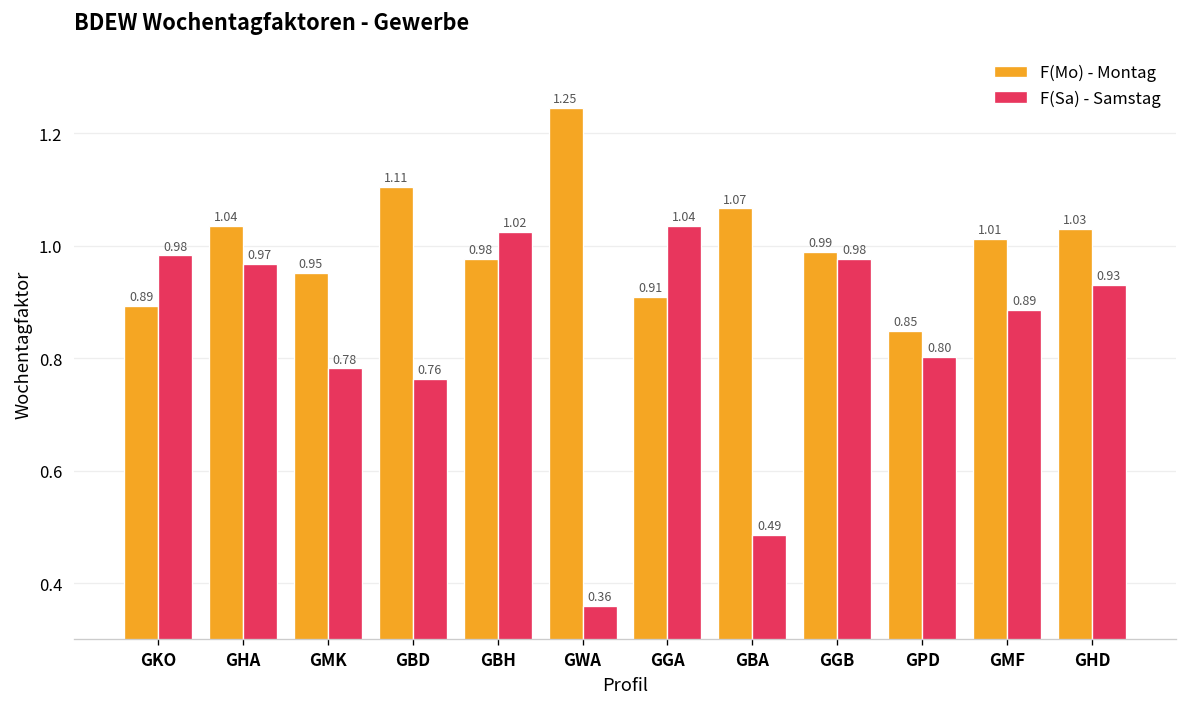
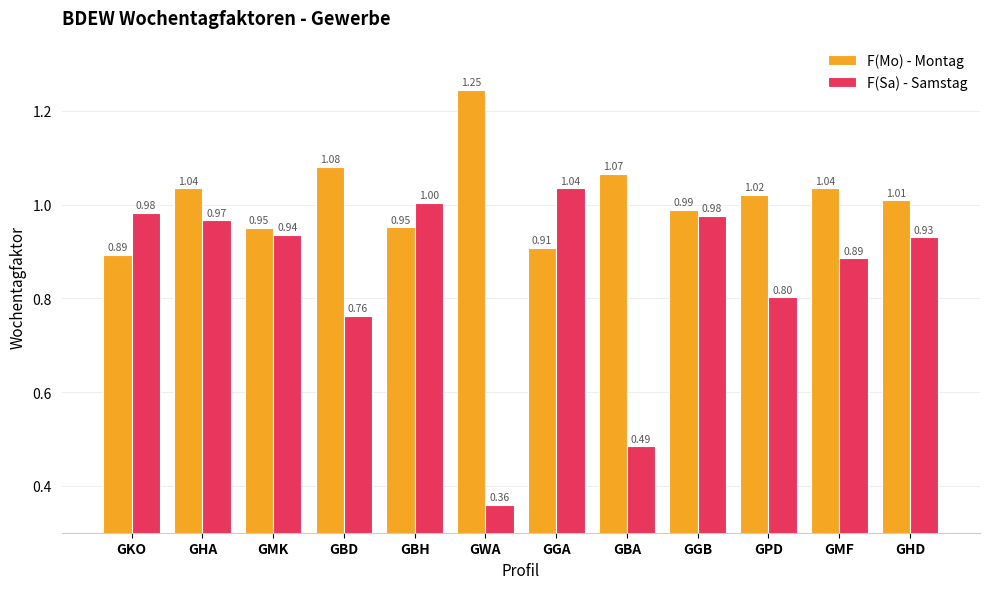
F(Sa) - Samstag, GMK: 0.78 -> 0.94
F(Mo) - Montag, GBD: 1.11 -> 1.08
F(Mo) - Montag, GBH: 0.98 -> 0.95
F(Sa) - Samstag, GBH: 1.02 -> 1.00
F(Mo) - Montag, GPD: 0.85 -> 1.02
F(Mo) - Montag, GMF: 1.01 -> 1.04
F(Mo) - Montag, GHD: 1.03 -> 1.01
